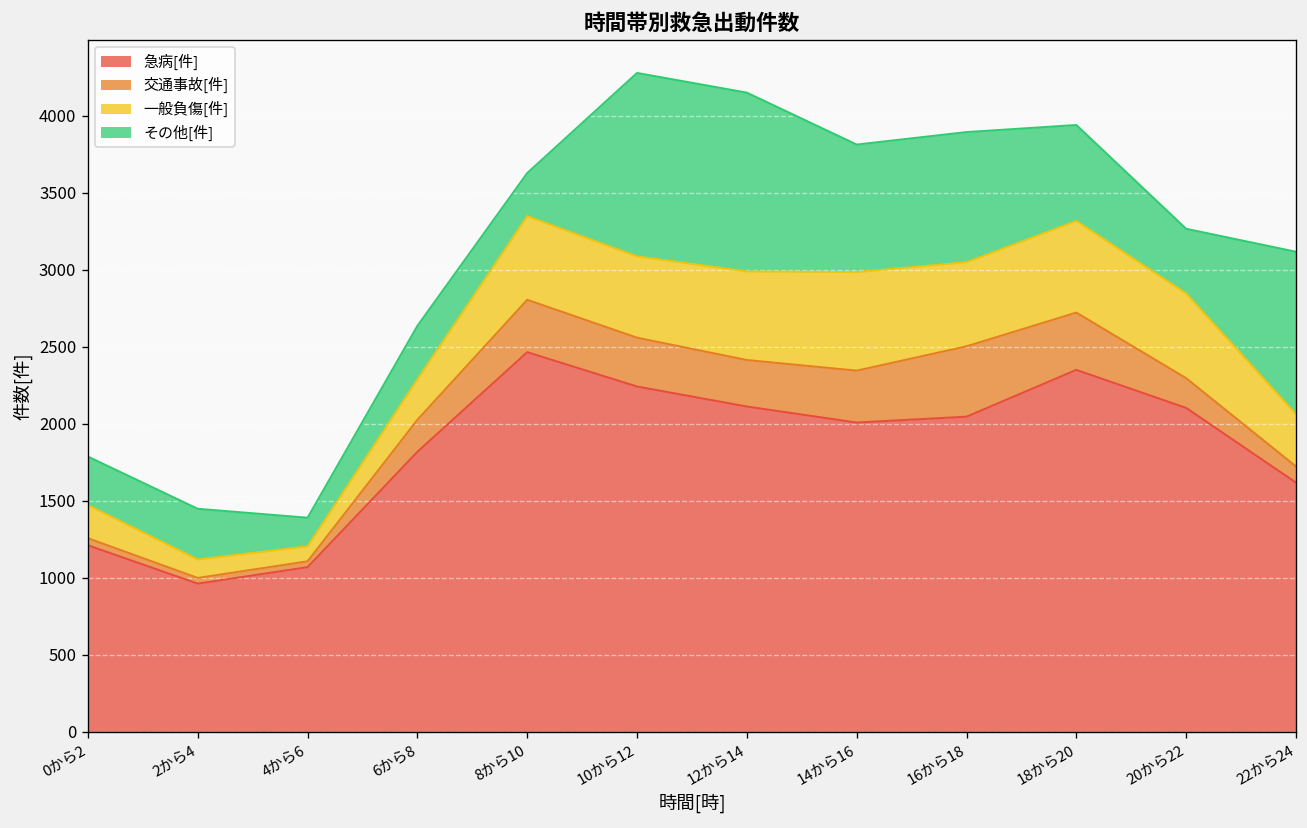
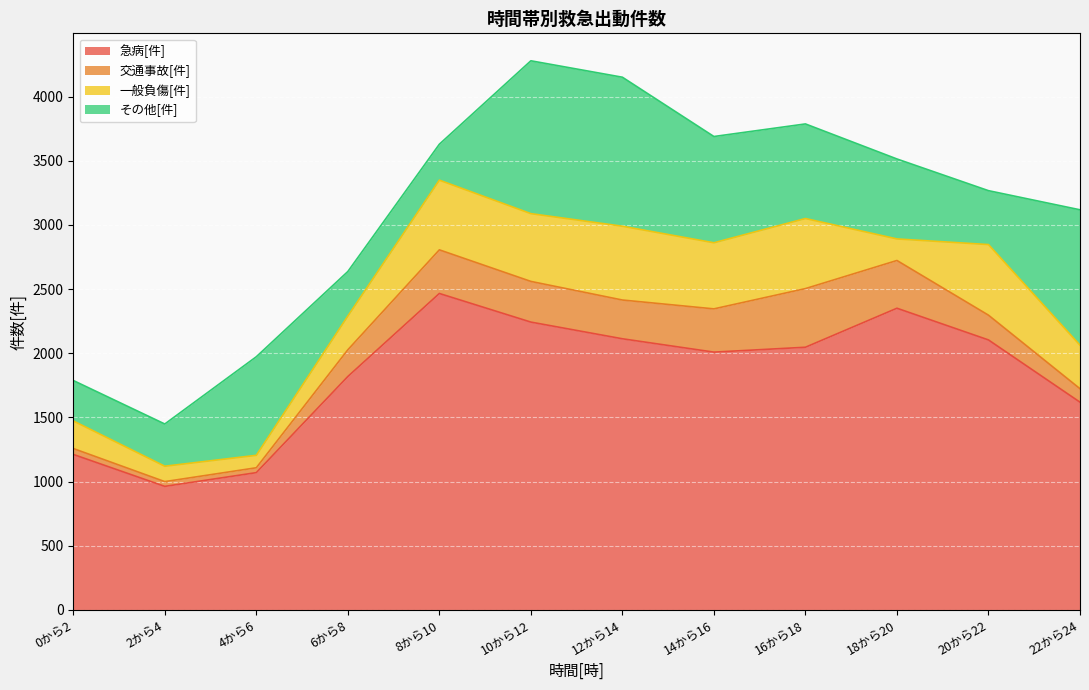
その他[件], 4から6: 190 -> 770
一般負傷[件], 14から16: 640 -> 520
その他[件], 16から18: 850 -> 740
一般負傷[件], 18から20: 600 -> 170
